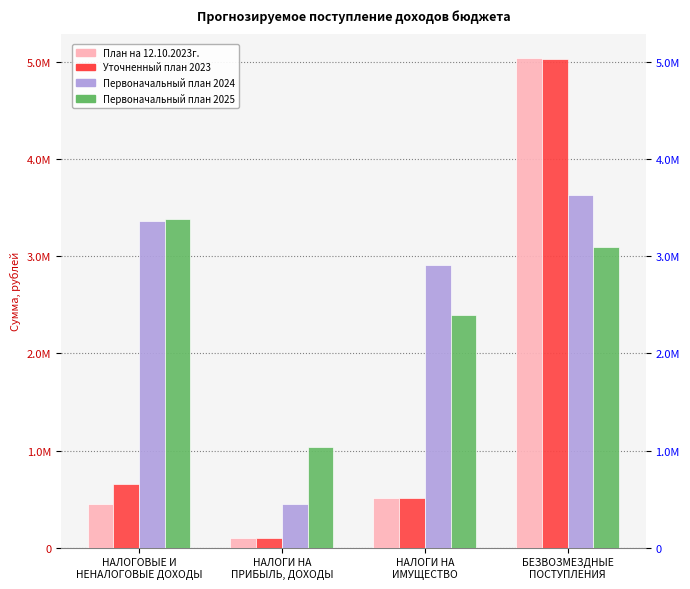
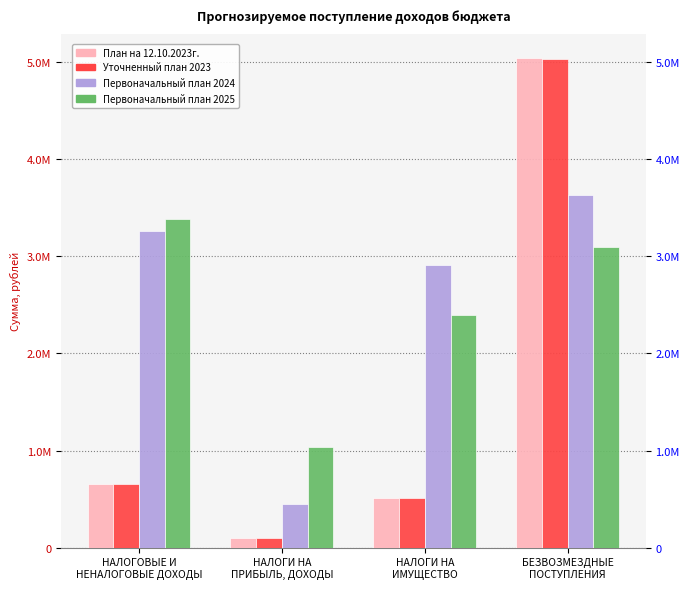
План на 12.10.2023г., НАЛОГОВЫЕ И НЕНАЛОГОВЫЕ ДОХОДЫ: 400000 -> 700000
Первоначальный план 2024, НАЛОГОВЫЕ И НЕНАЛОГОВЫЕ ДОХОДЫ: 3400000 -> 3300000
